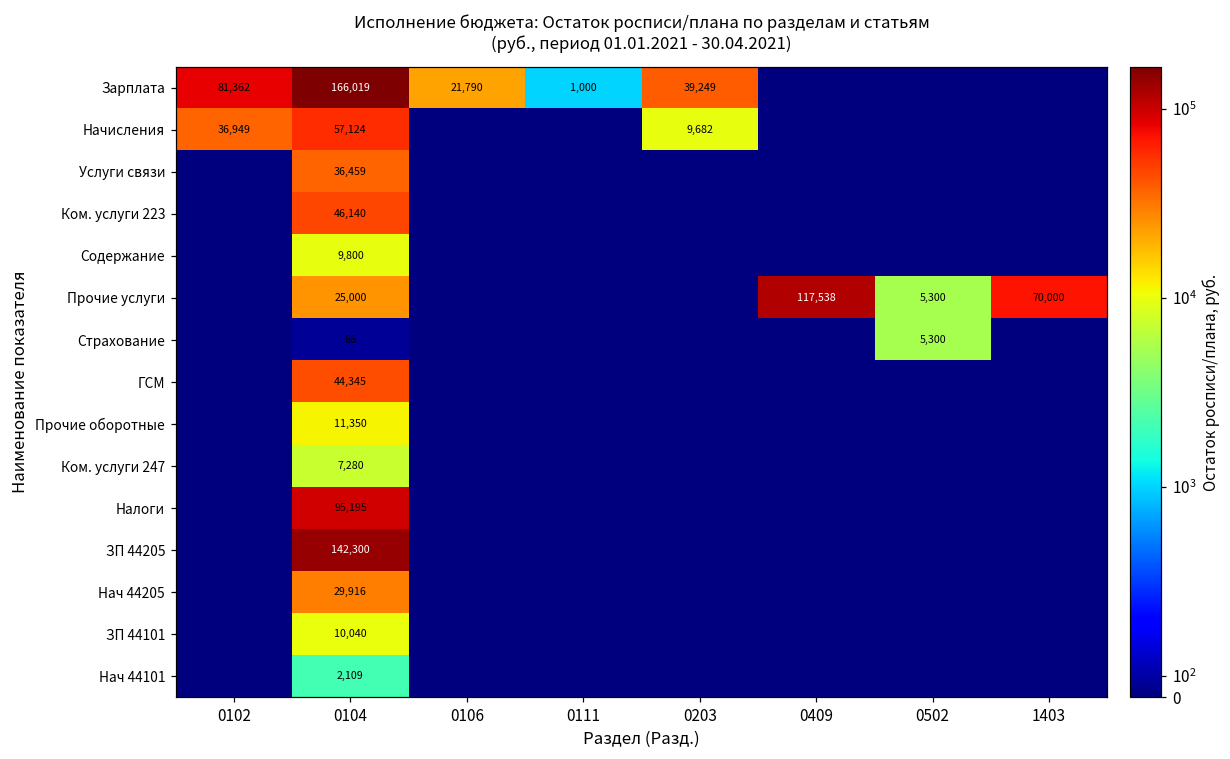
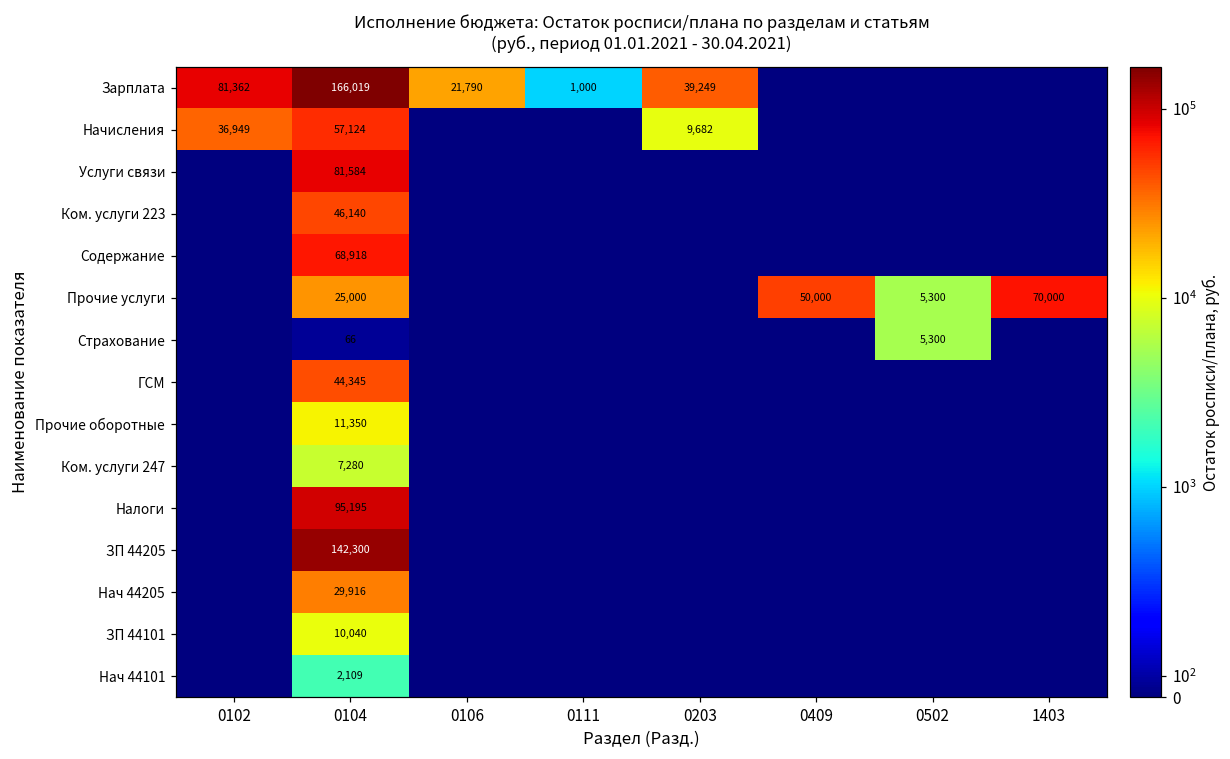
Услуги связи, 0104: 36,459 -> 81,584
Содержание, 0104: 9,800 -> 68,918
Прочие услуги, 0409: 117,538 -> 50,000
